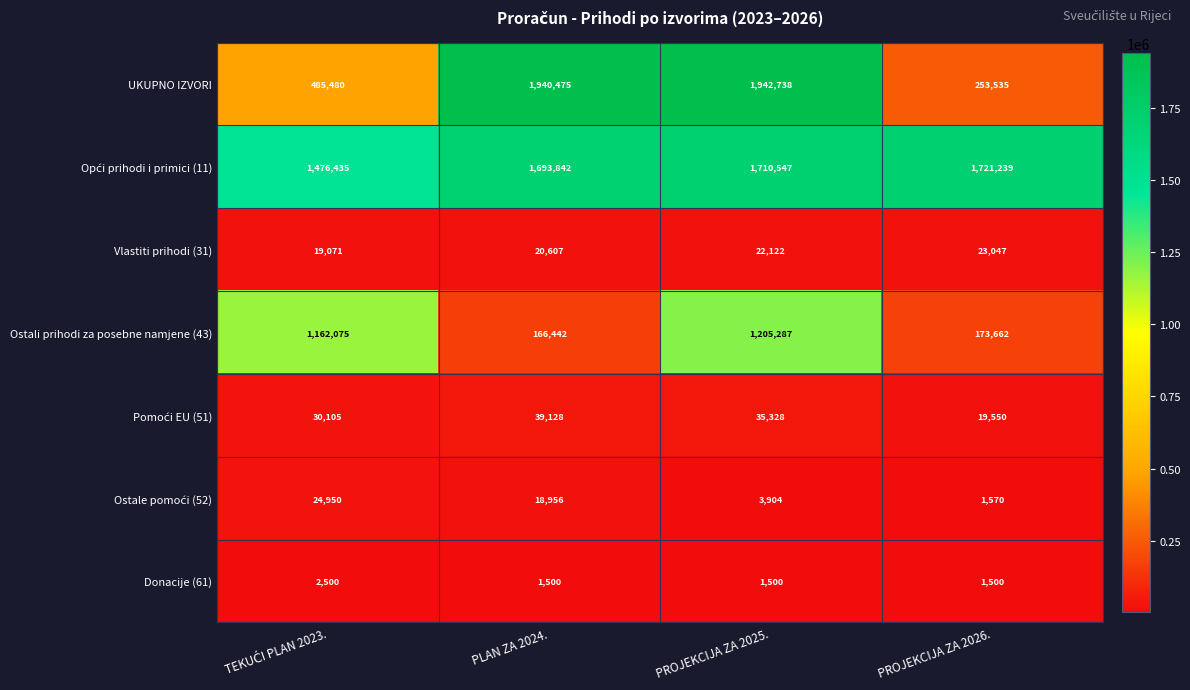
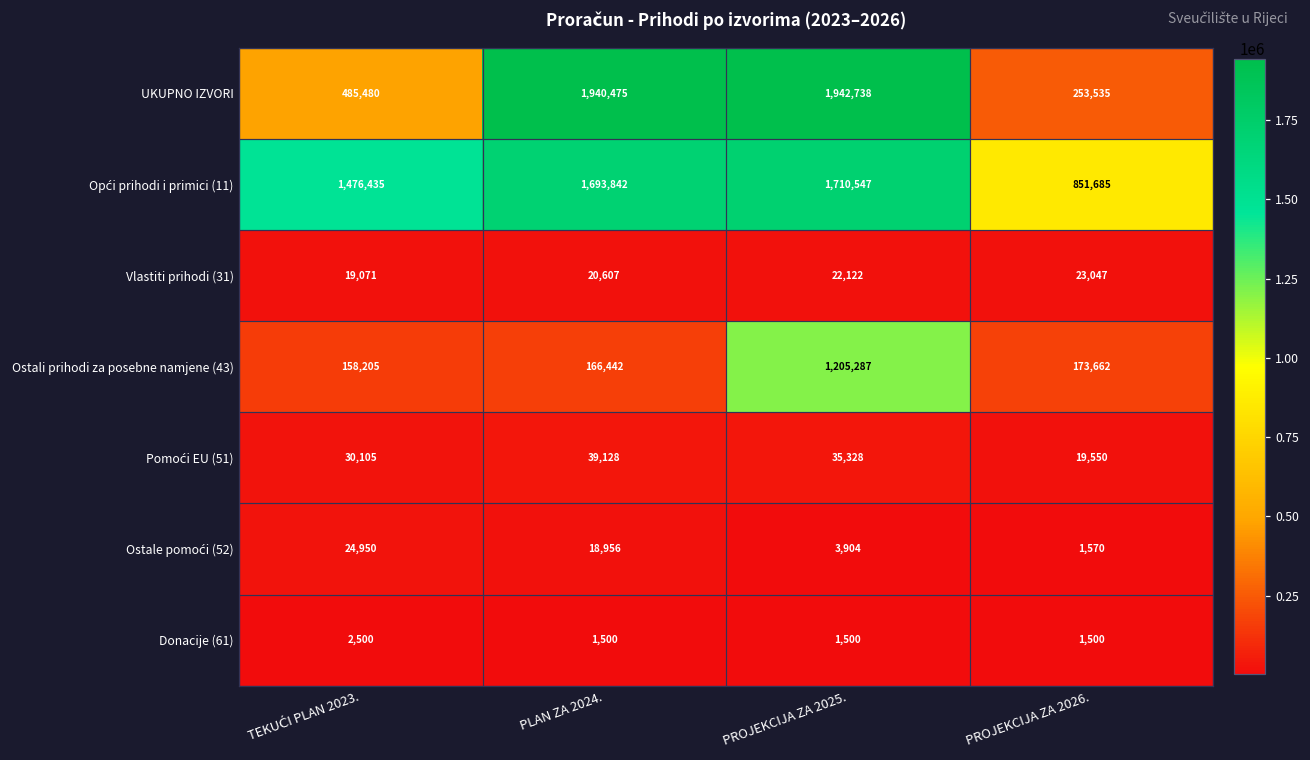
Opći prihodi i primici (11), PROJEKCIJA ZA 2026.: 1,721,239 -> 851,685
Ostali prihodi za posebne namjene (43), TEKUĆI PLAN 2023.: 1,162,075 -> 158,205
